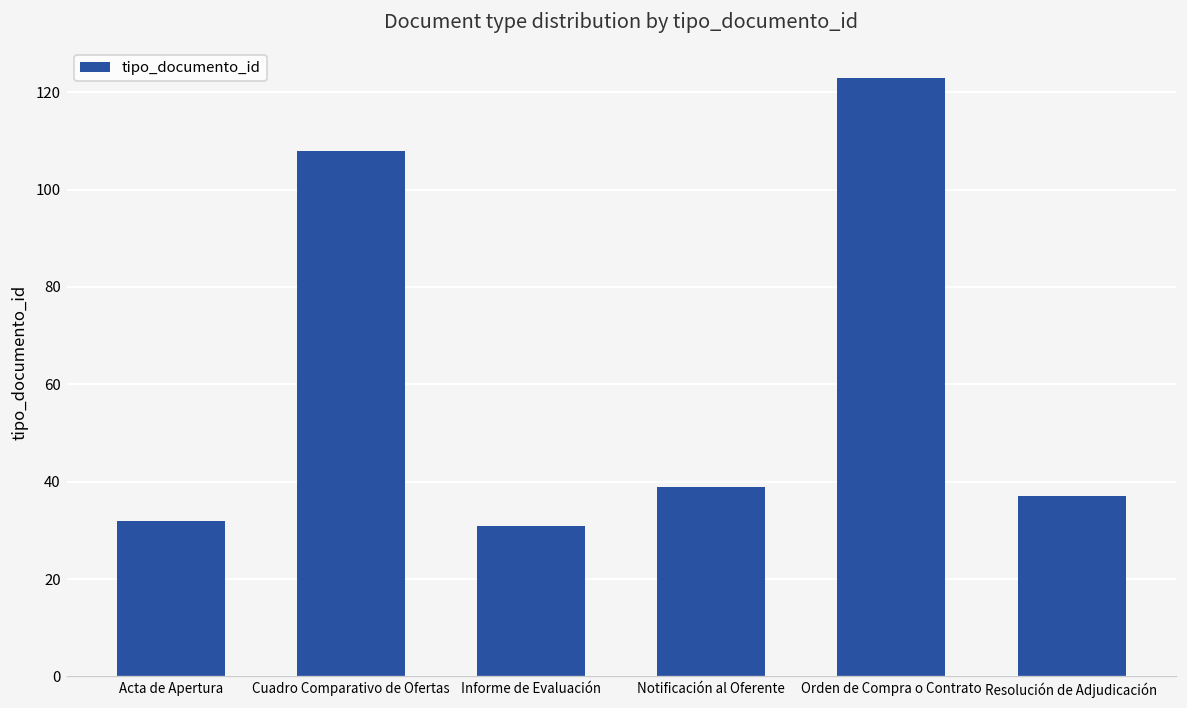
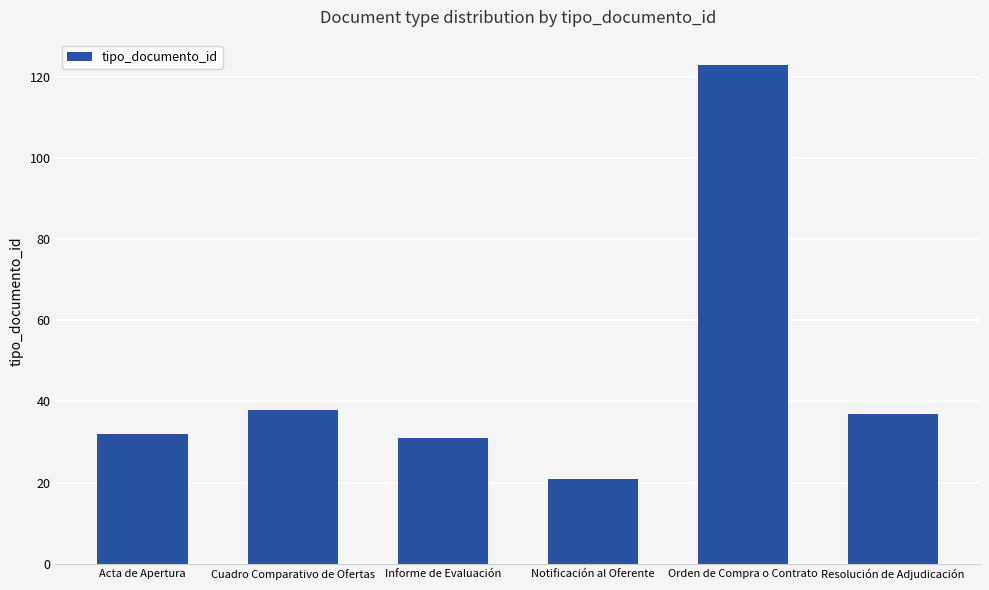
Cuadro Comparativo de Ofertas: 108 -> 38
Notificación al Oferente: 39 -> 21
